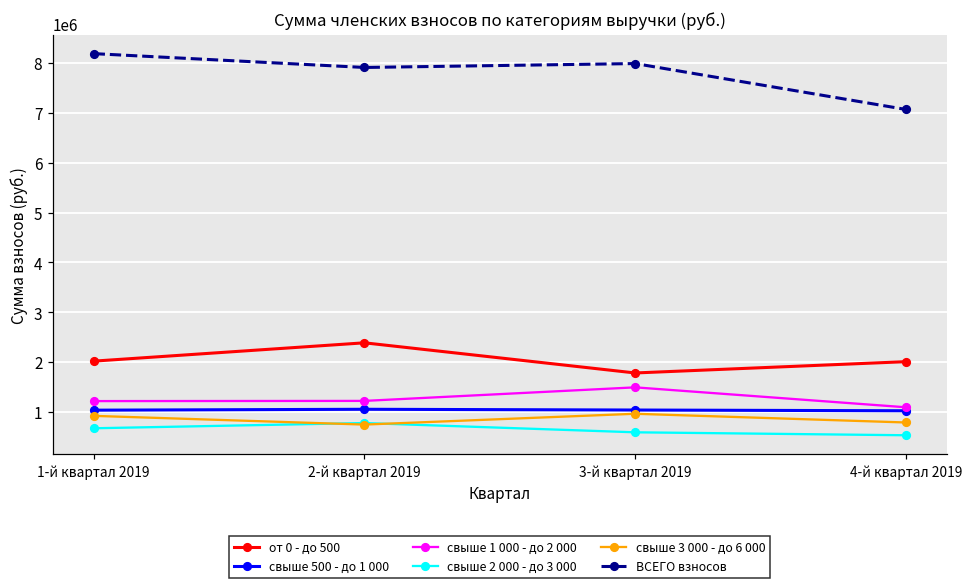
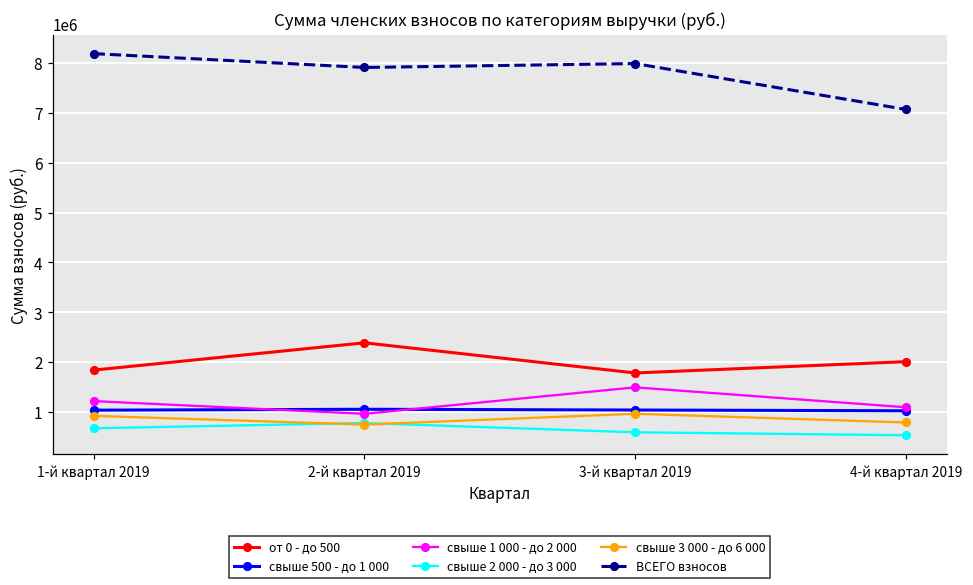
от 0 - до 500, 1-й квартал 2019: 2000000 -> 1800000
свыше 1 000 - до 2 000, 2-й квартал 2019: 1200000 -> 1000000
